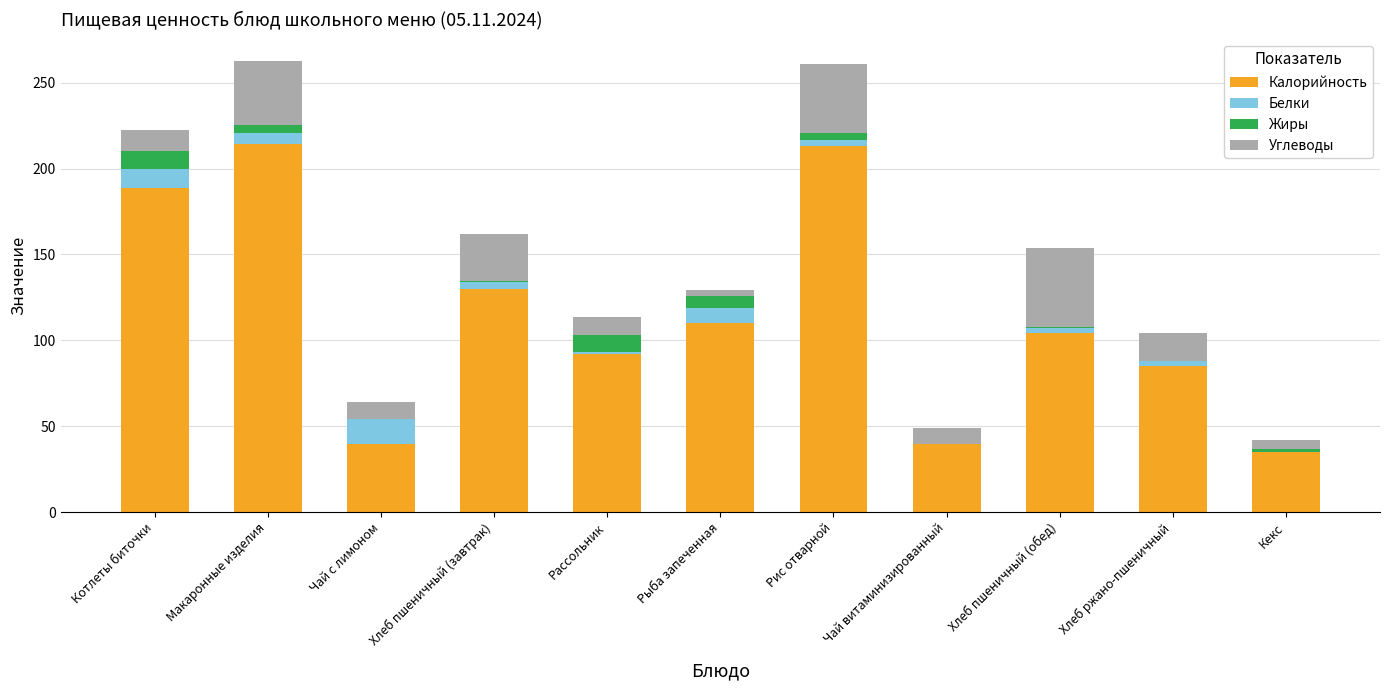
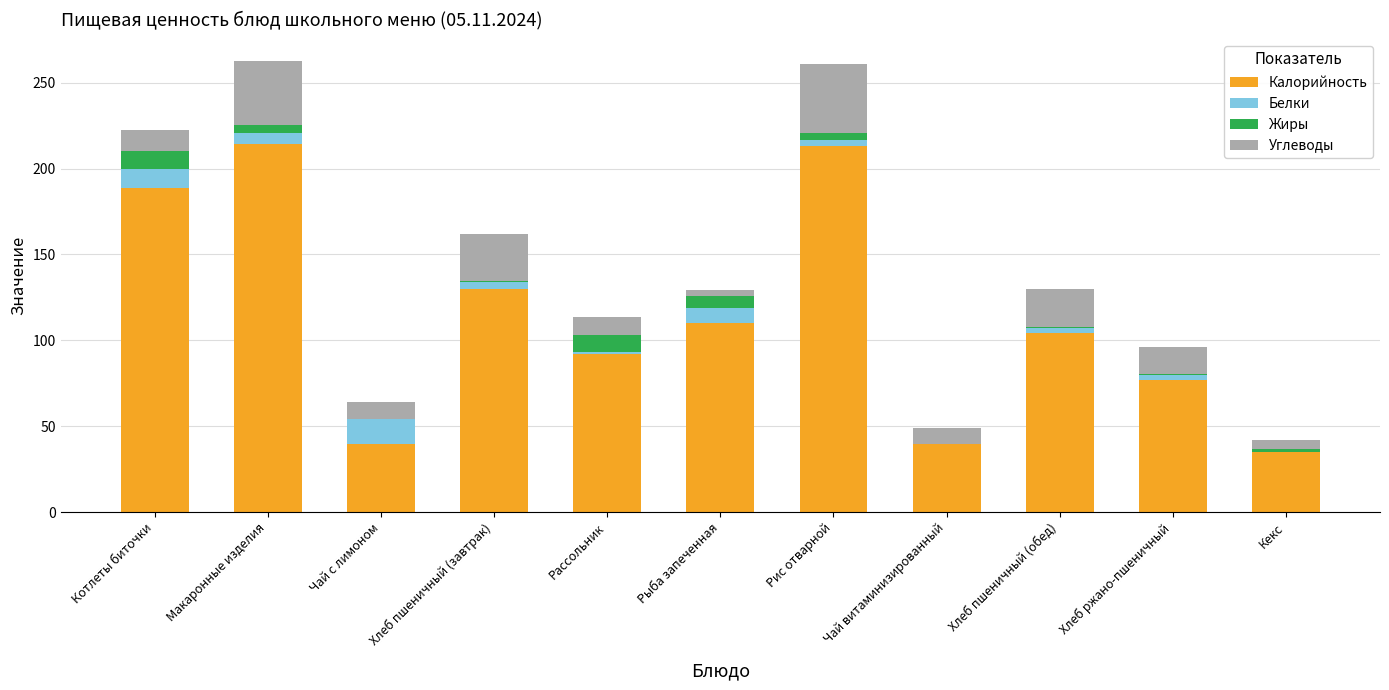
Углеводы, Хлеб пшеничный (обед): 46 -> 22
Калорийность, Хлеб ржано-пшеничный: 85 -> 77
